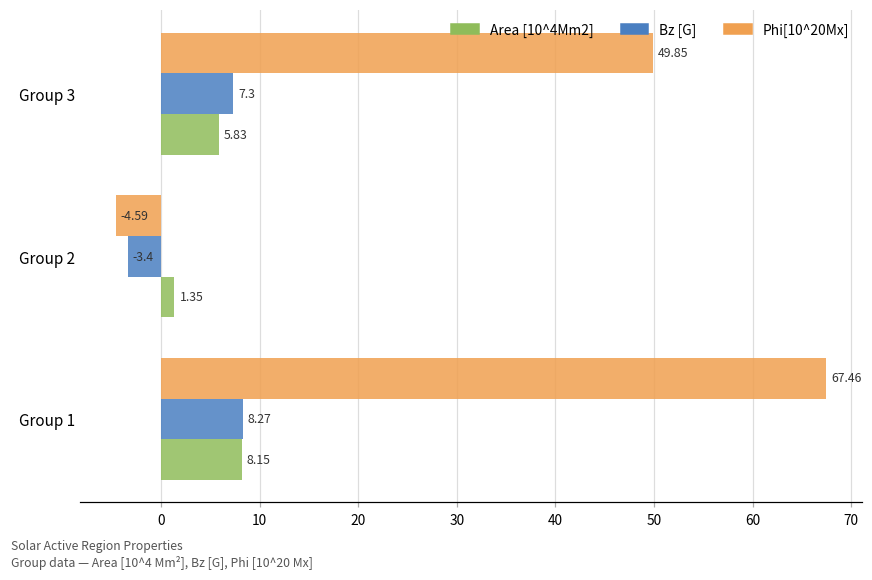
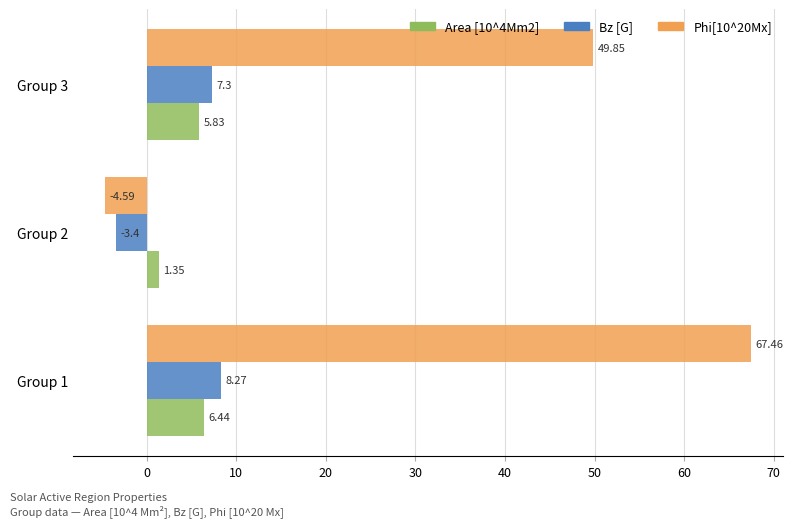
Area [10^4Mm2], Group 1: 8.15 -> 6.44
